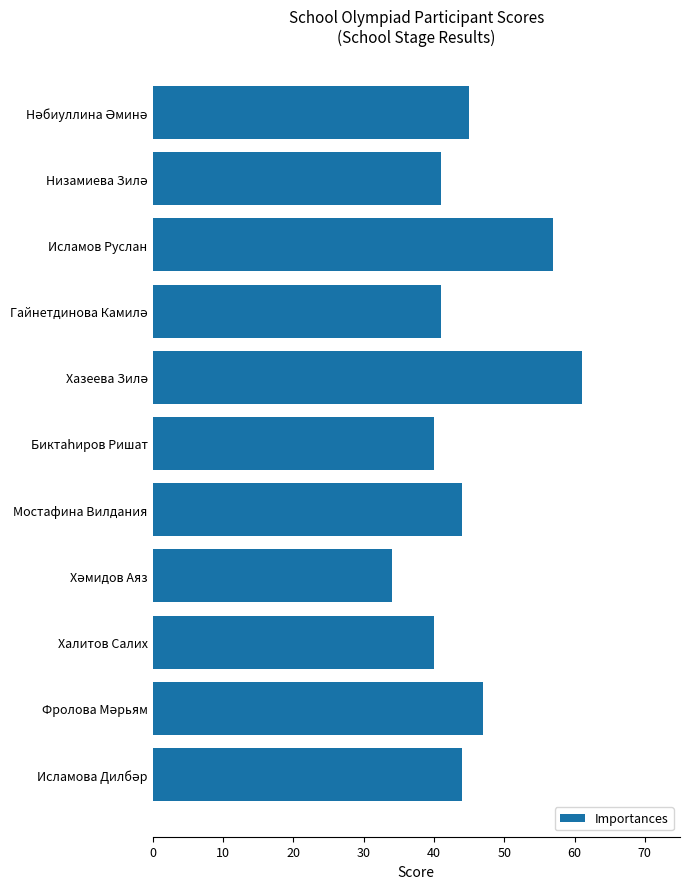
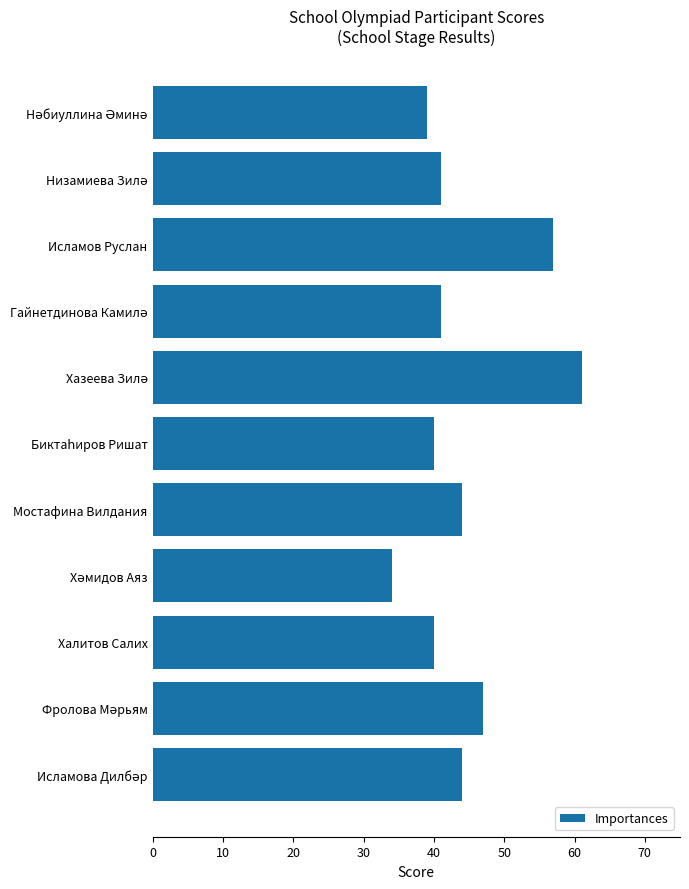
Нәбиуллина Әминә: 45 -> 39
